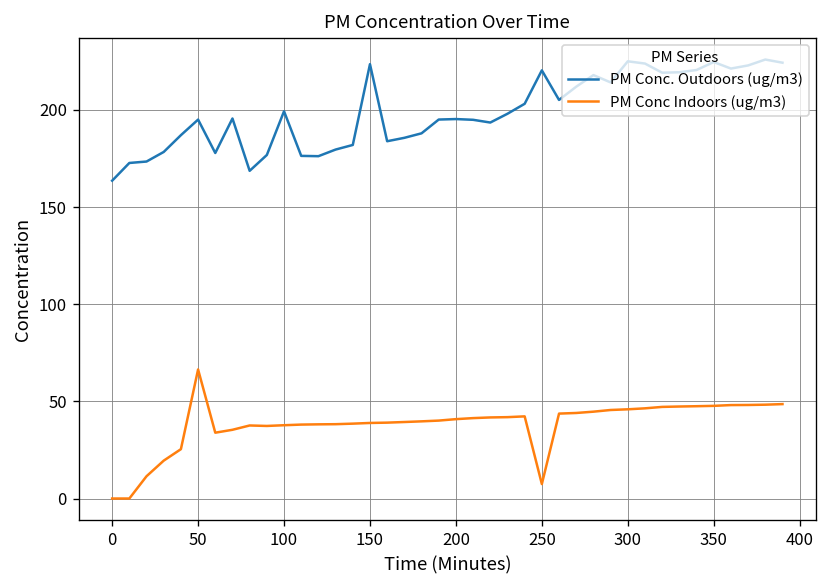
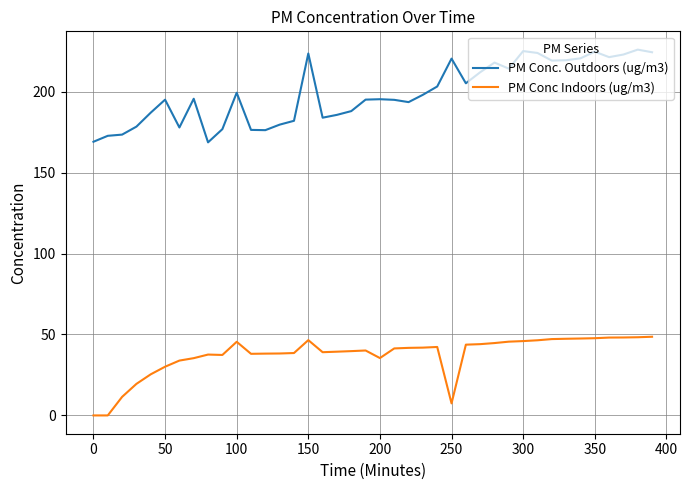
PM Conc. Outdoors (ug/m3), 0: 164 -> 169
PM Conc Indoors (ug/m3), 50: 66 -> 30
PM Conc Indoors (ug/m3), 100: 38 -> 45
PM Conc Indoors (ug/m3), 150: 39 -> 47
PM Conc Indoors (ug/m3), 200: 41 -> 35
